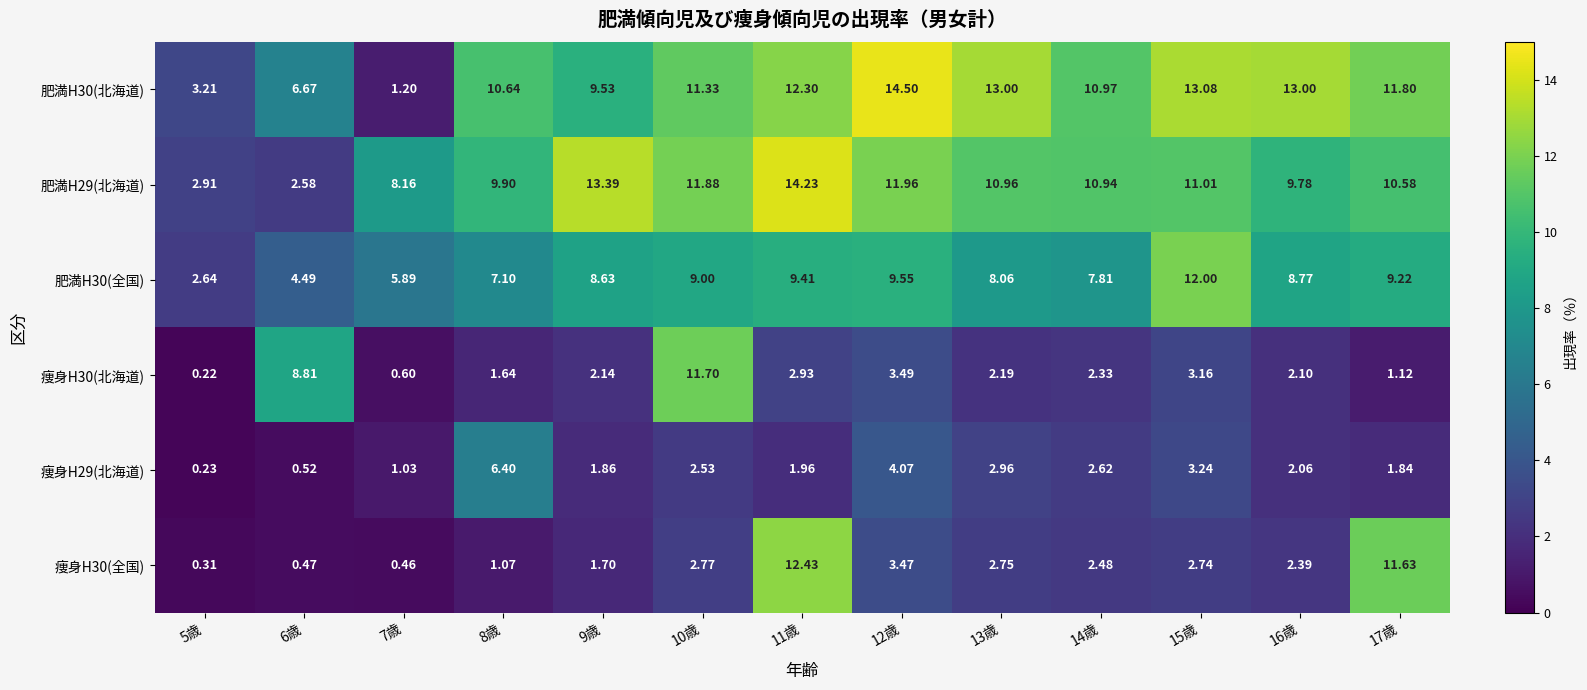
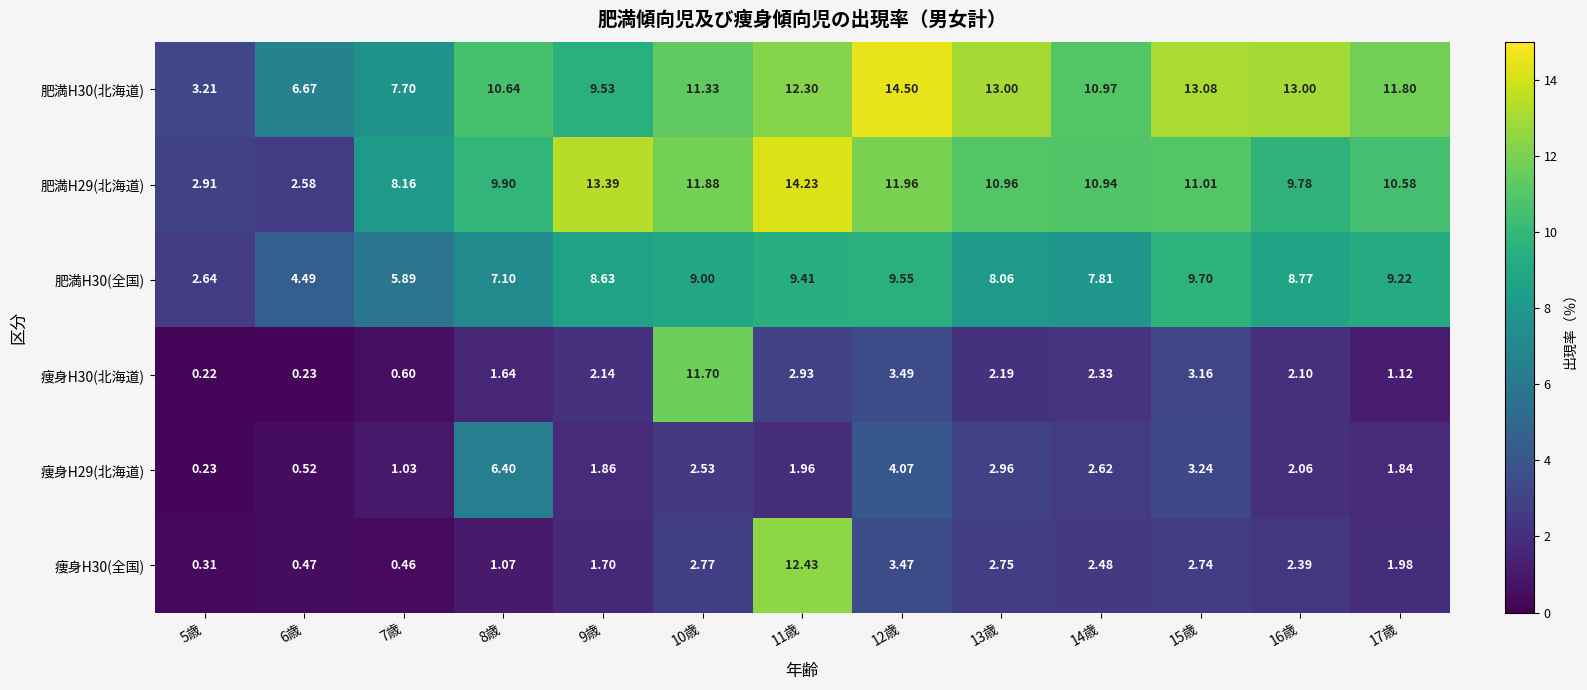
肥満H30(北海道), 7歳: 1.20 -> 7.70
肥満H30(全国), 15歳: 12.00 -> 9.70
痩身H30(北海道), 6歳: 8.81 -> 0.23
痩身H30(全国), 17歳: 11.63 -> 1.98
